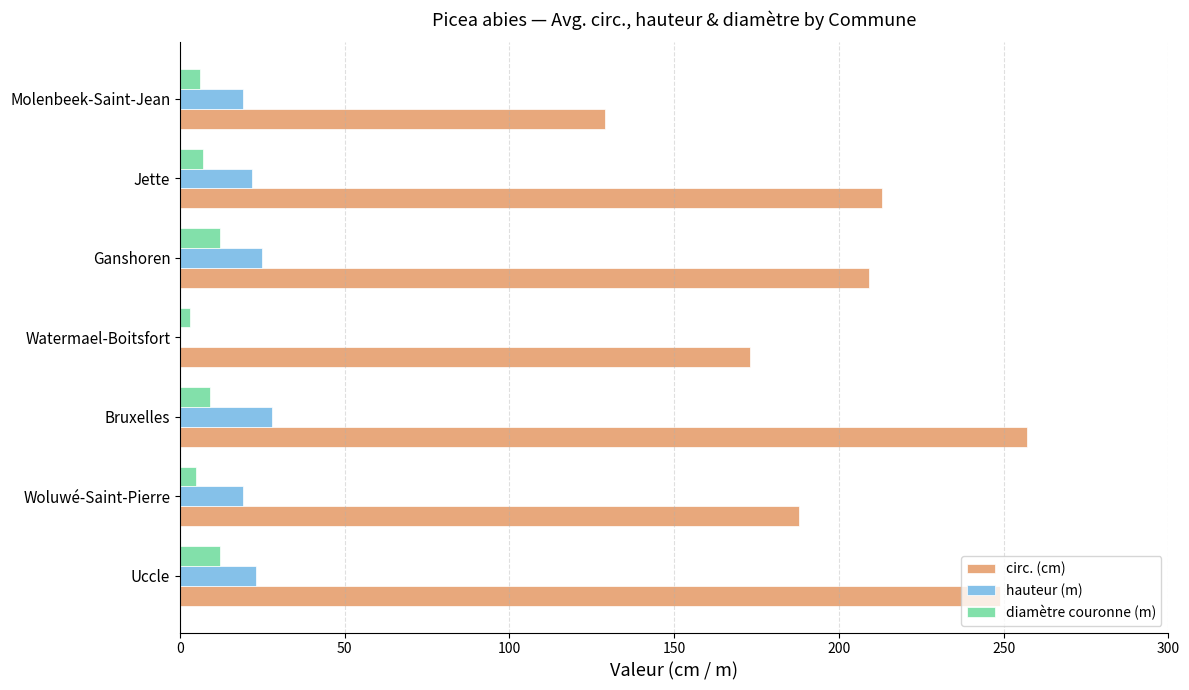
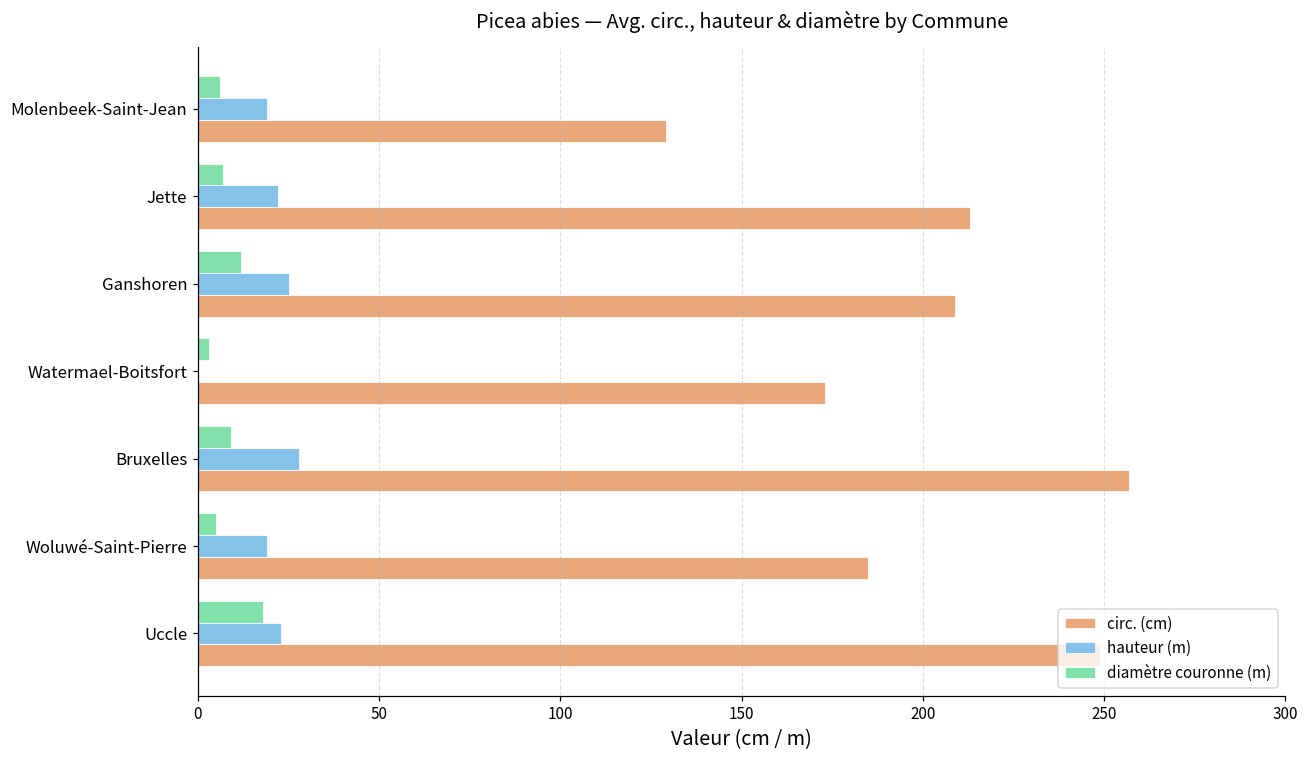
circ. (cm), Woluwé-Saint-Pierre: 188 -> 185
diamètre couronne (m), Uccle: 12 -> 18
